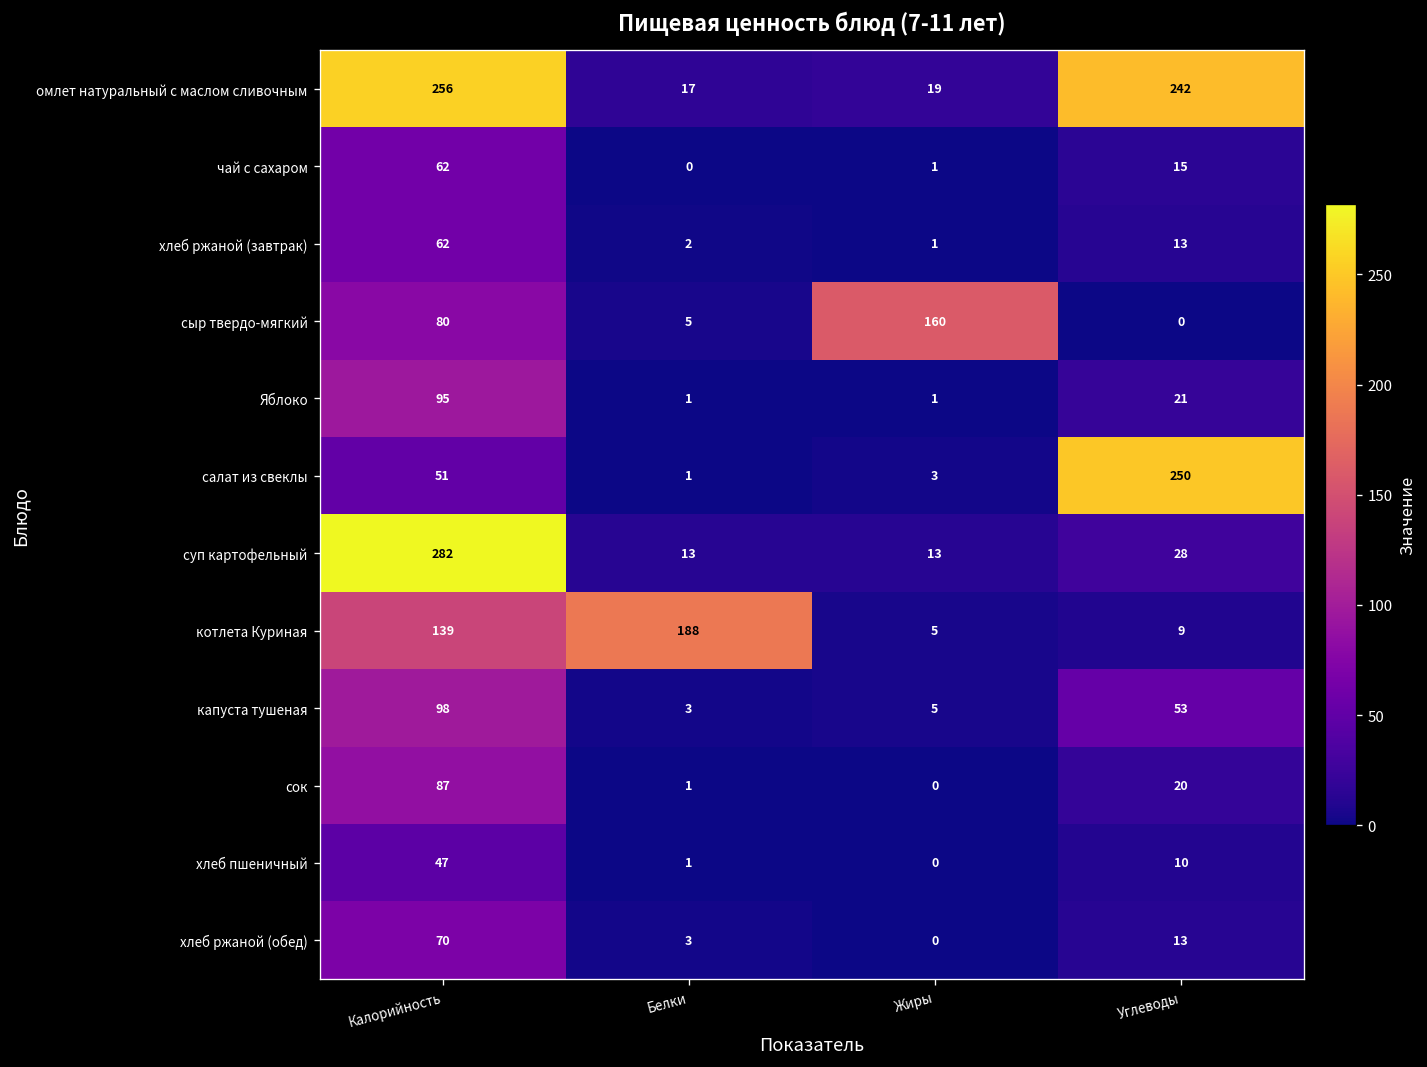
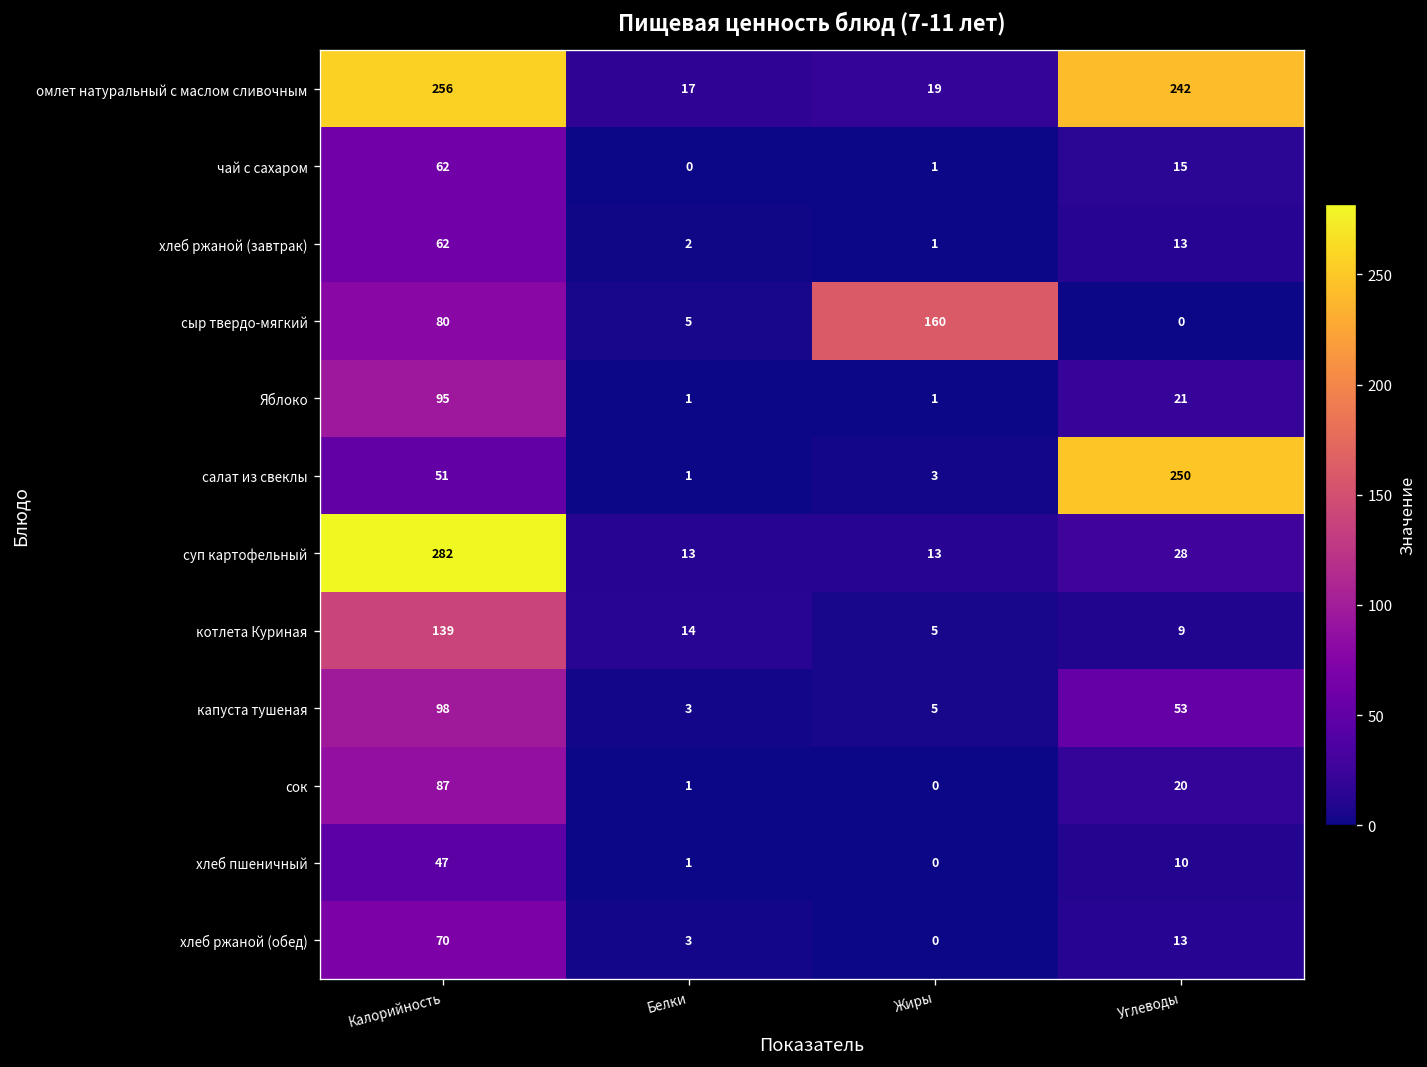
котлета Куриная, Белки: 188 -> 14
